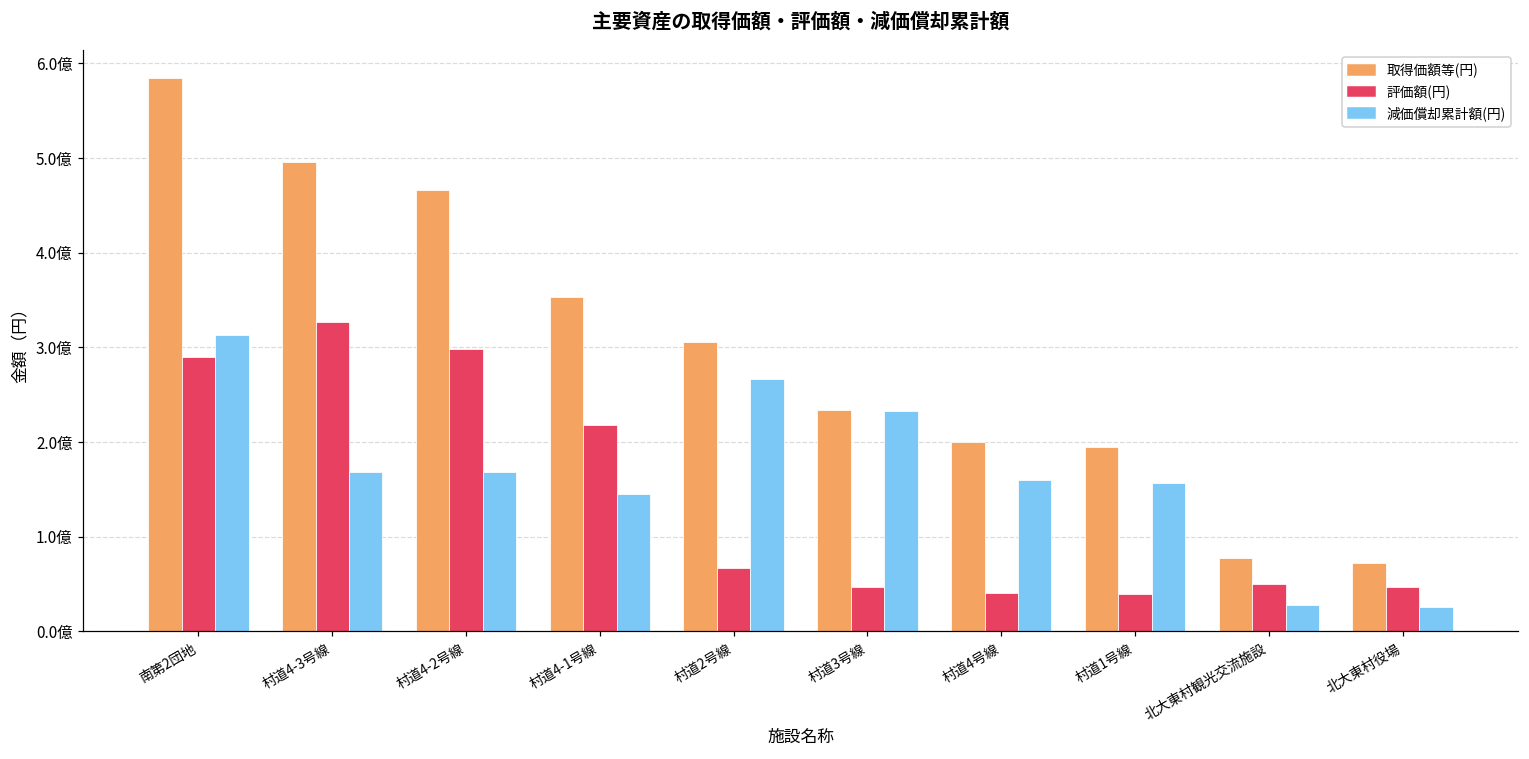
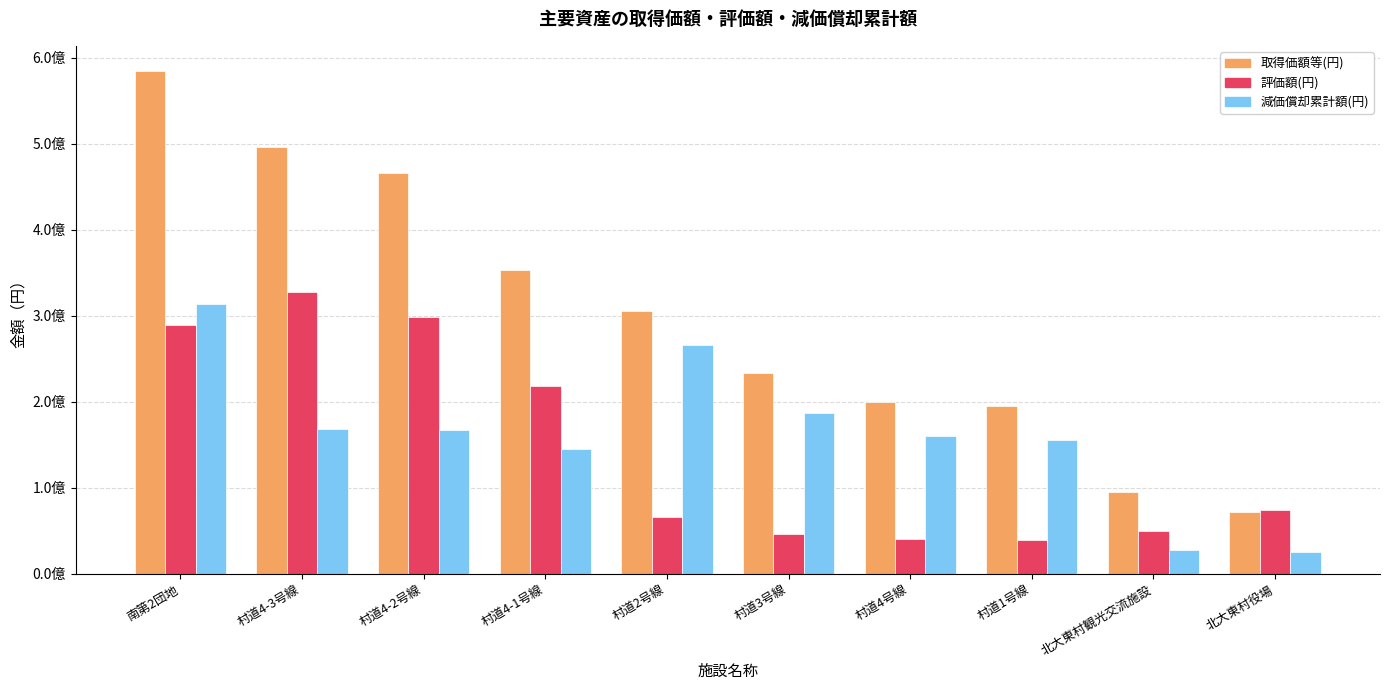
減価償却累計額(円), 村道3号線: 2.3億 -> 1.9億
取得価額等(円), 北大東村観光交流施設: 0.8億 -> 1.0億
評価額(円), 北大東村役場: 0.5億 -> 0.7億
